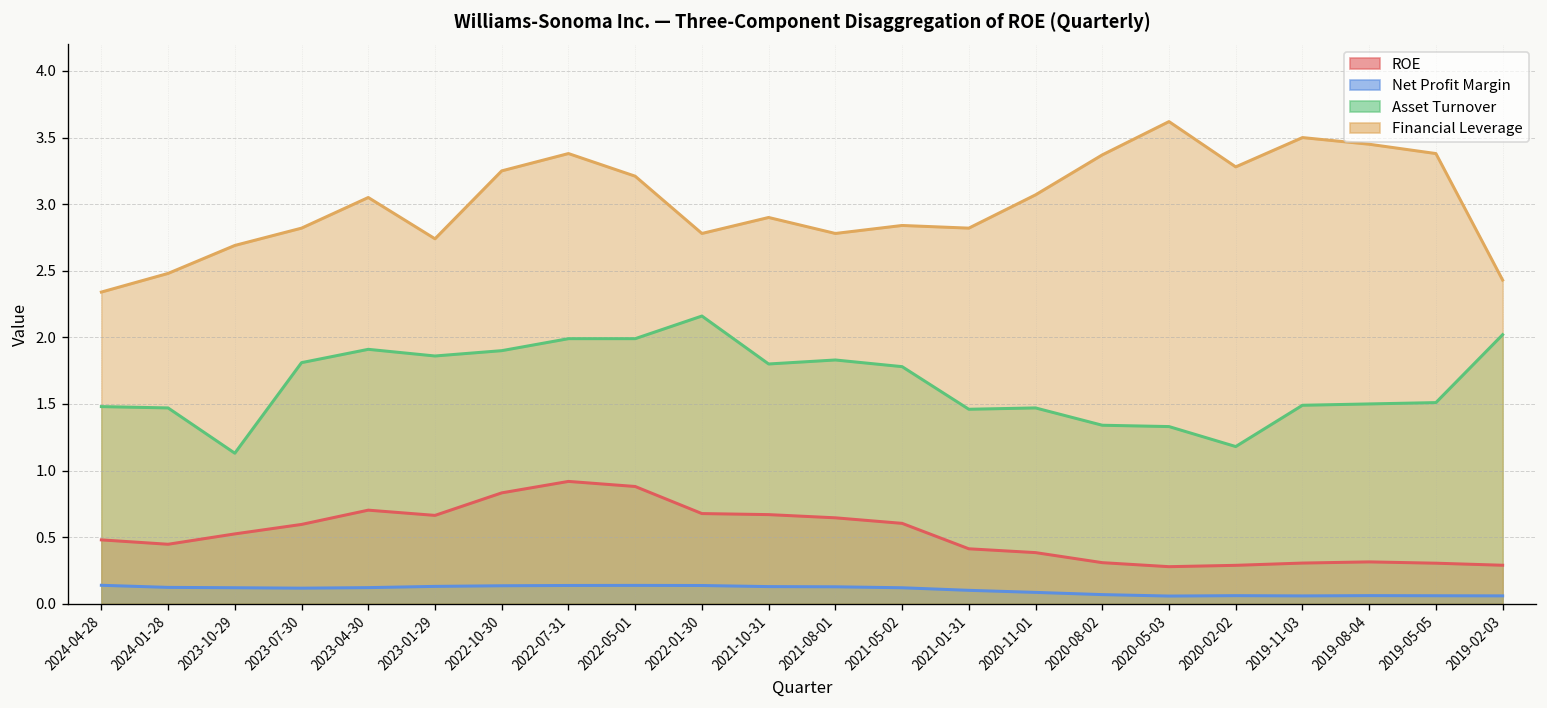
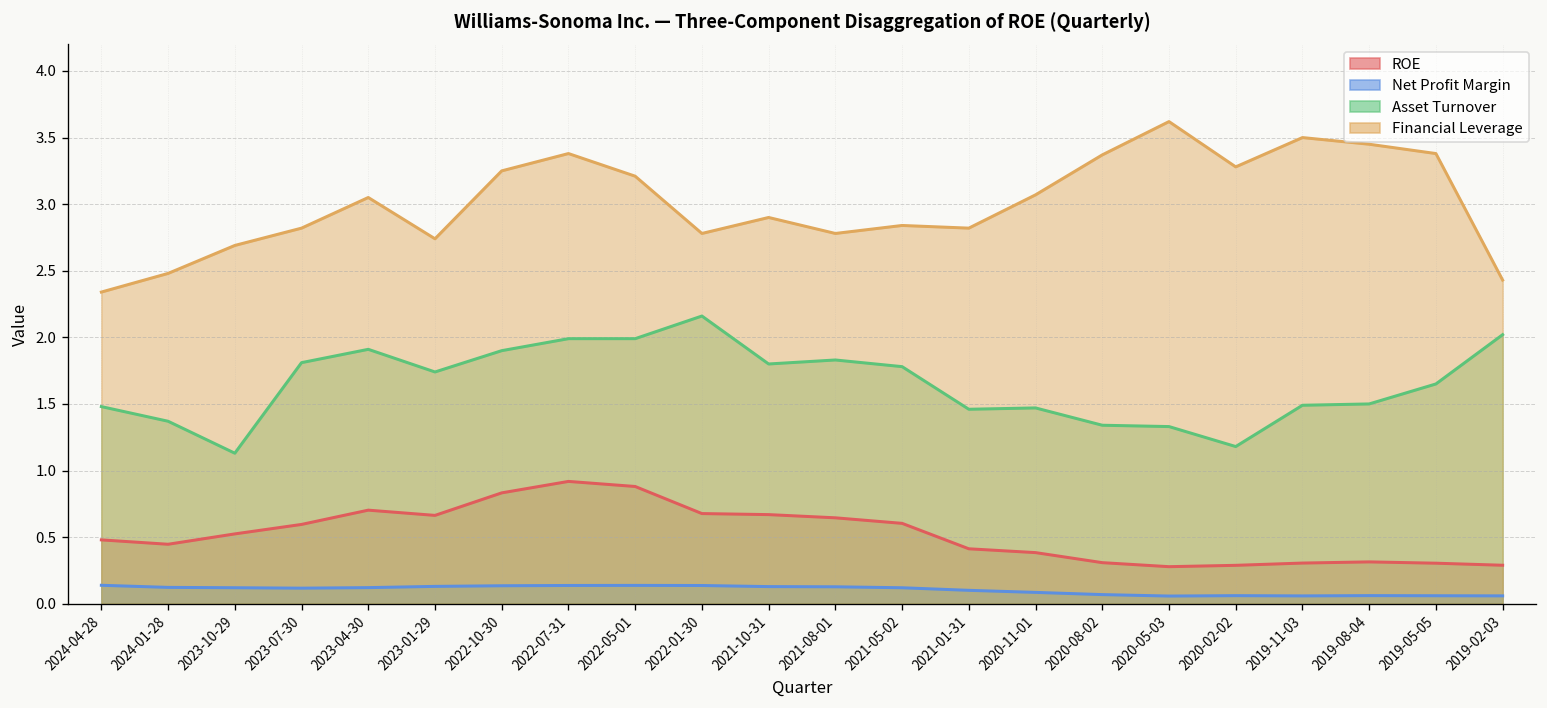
Asset Turnover, 2024-01-28: 1.47 -> 1.37
Asset Turnover, 2023-01-29: 1.86 -> 1.74
Asset Turnover, 2019-05-05: 1.51 -> 1.65
